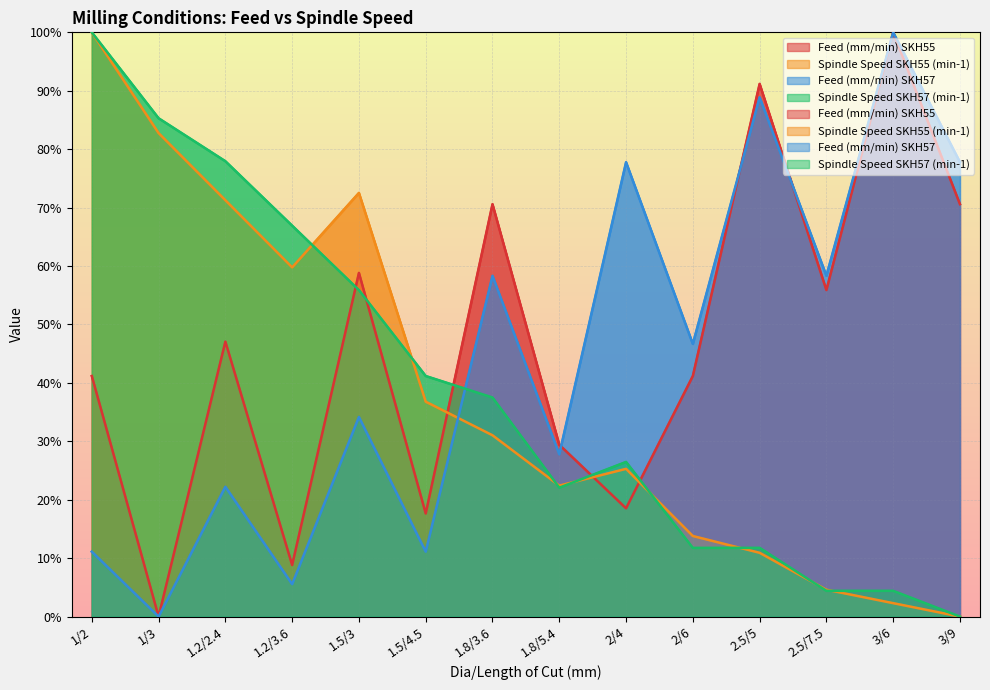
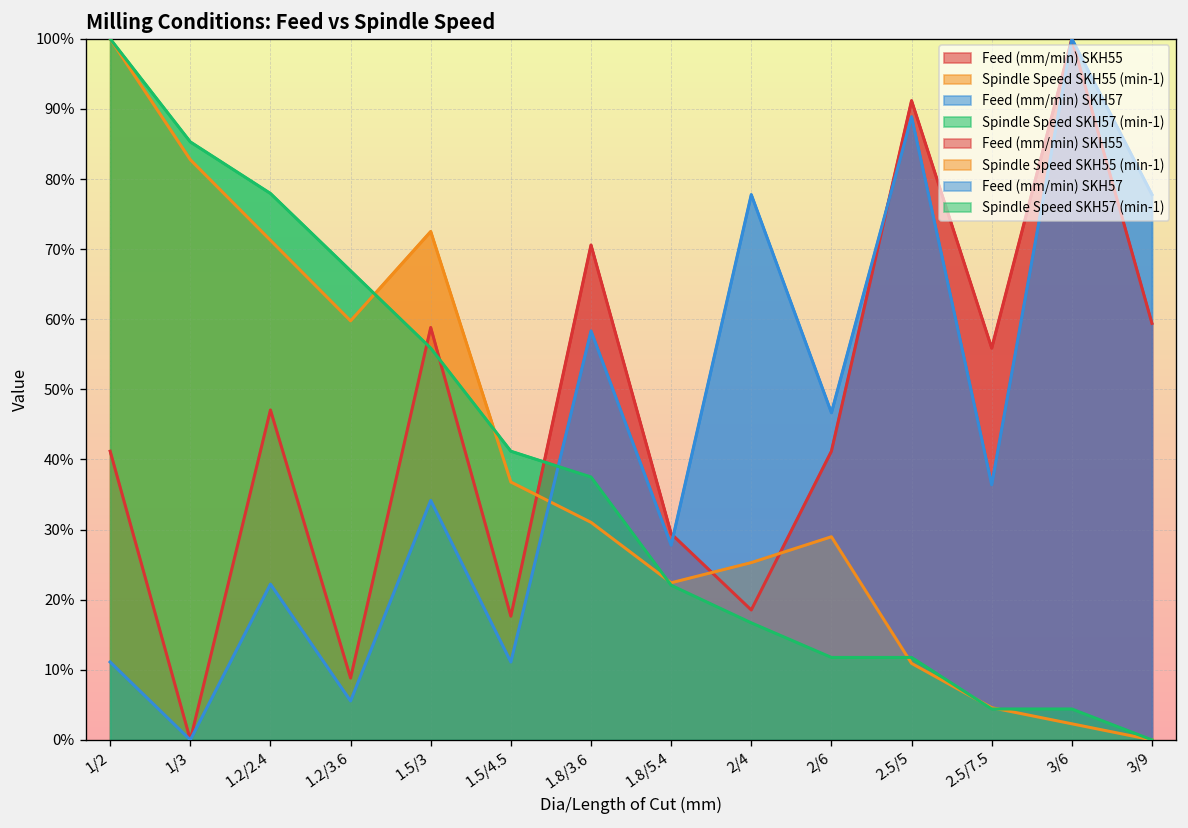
Spindle Speed SKH57 (min-1), 2/4: 26% -> 17%
Spindle Speed SKH55 (min-1), 2/6: 14% -> 29%
Feed (mm/min) SKH57, 2.5/7.5: 58% -> 36%
Feed (mm/min) SKH55, 3/9: 71% -> 59%
